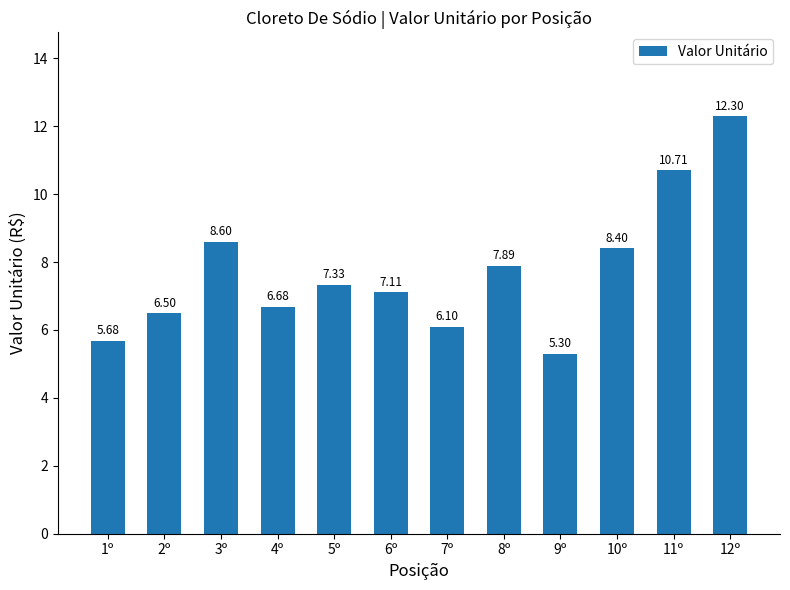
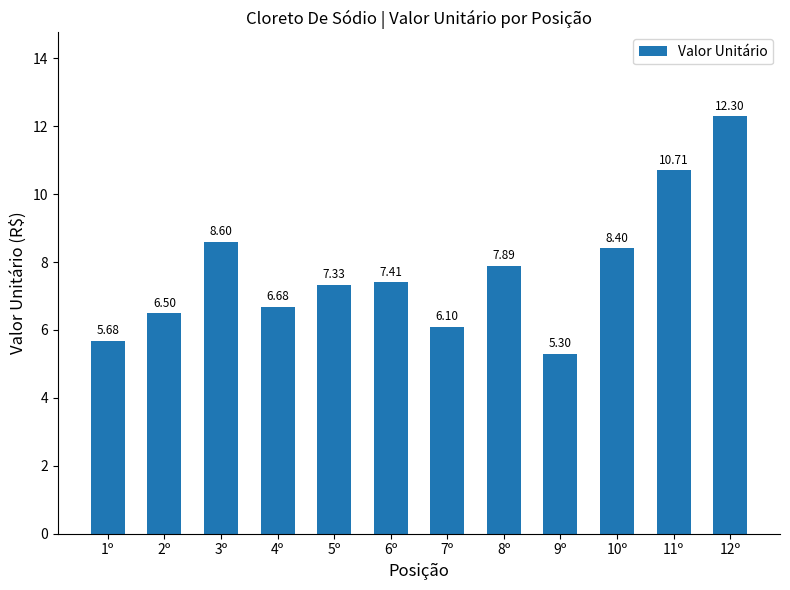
6º: 7.11 -> 7.41
